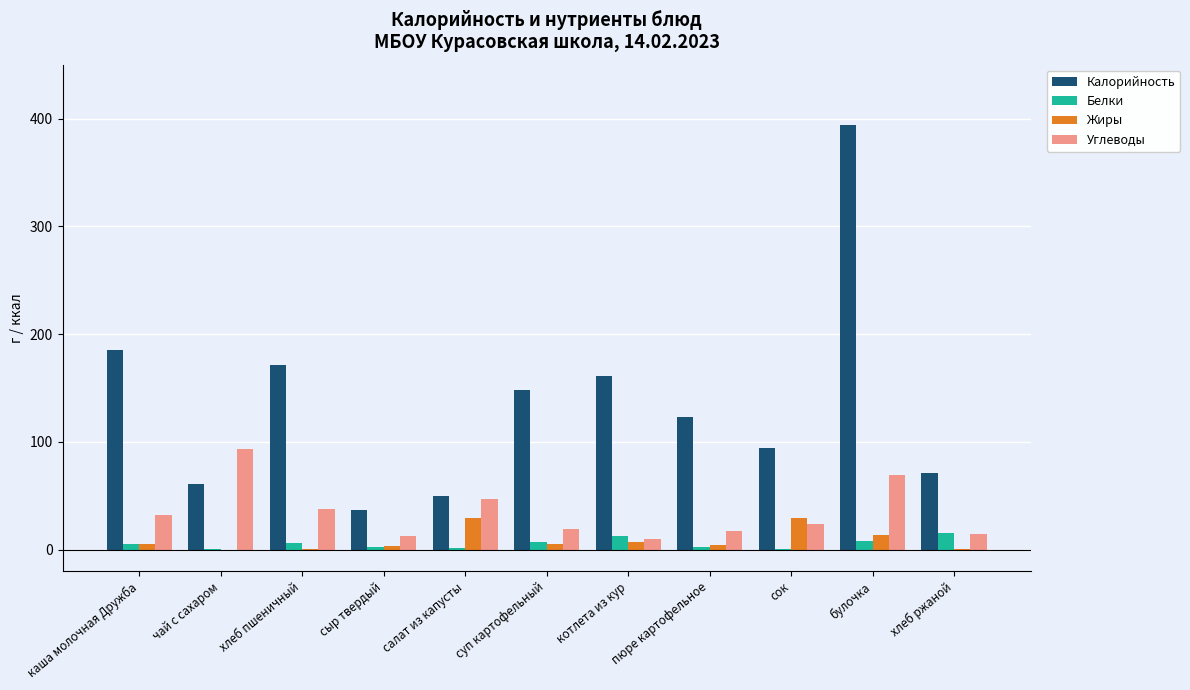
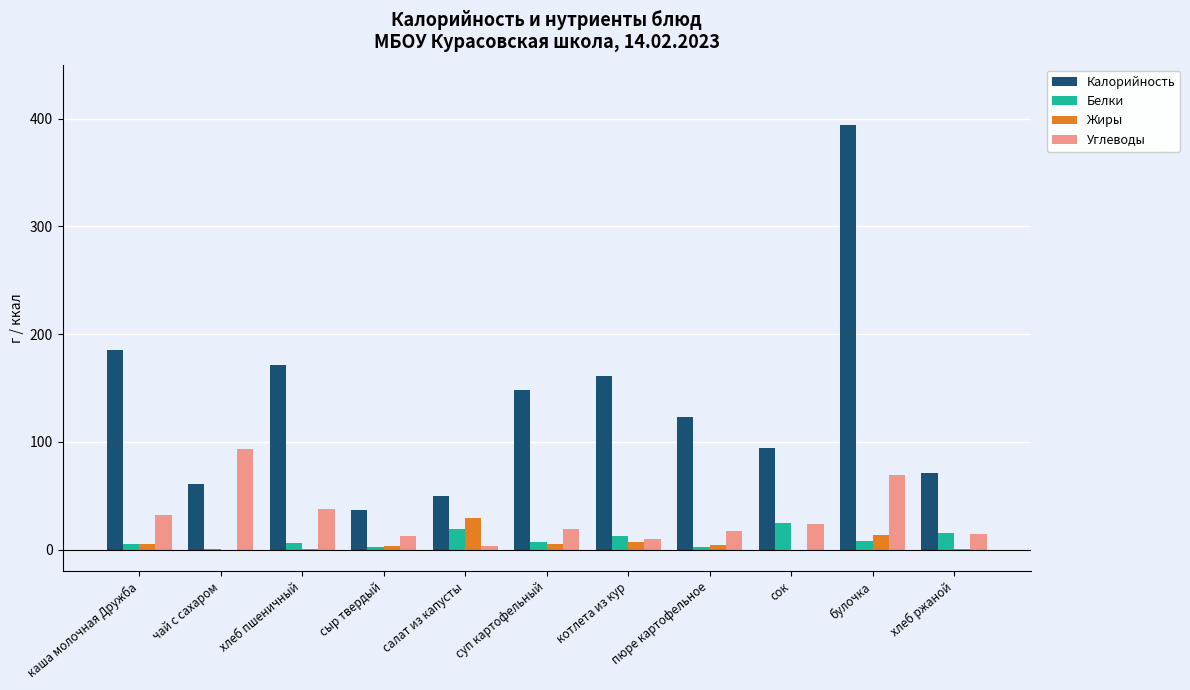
Белки, салат из капусты: 1 -> 20
Углеводы, салат из капусты: 47 -> 3
Белки, сок: 1 -> 25
Жиры, сок: 29 -> 0
